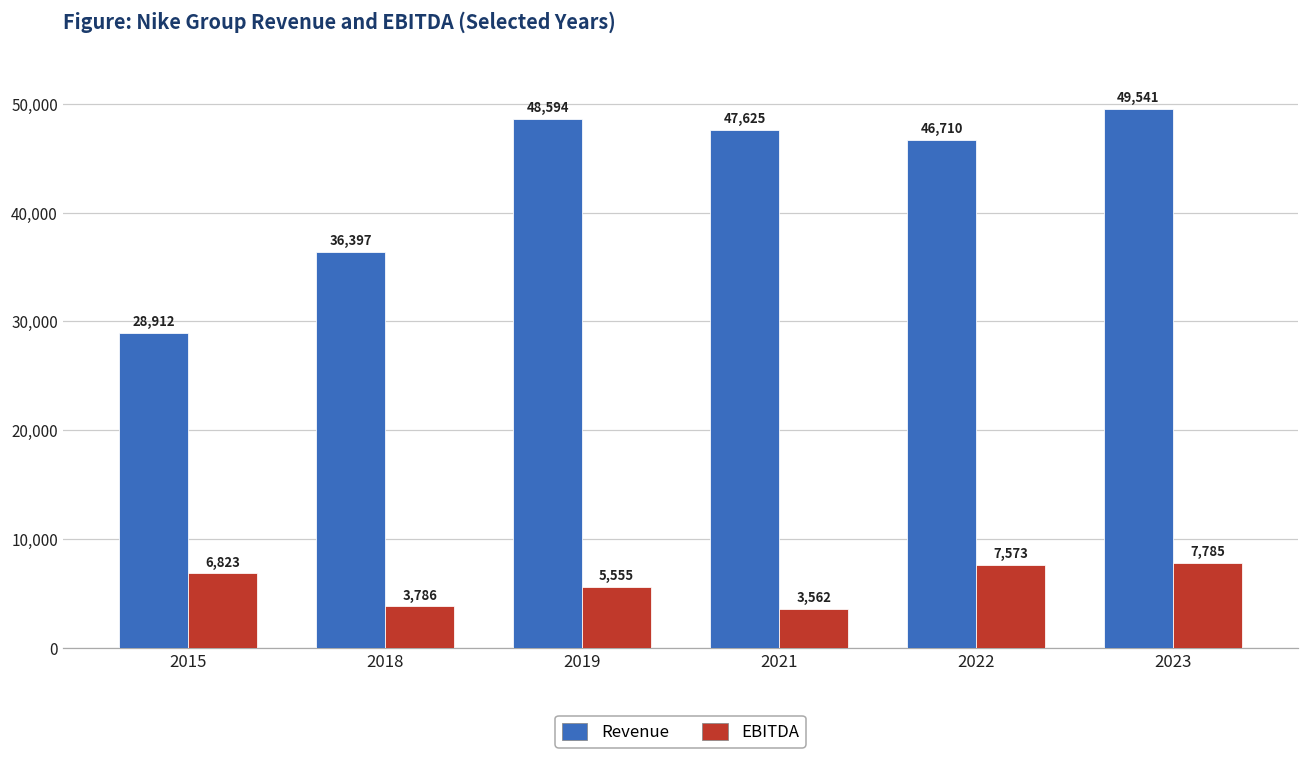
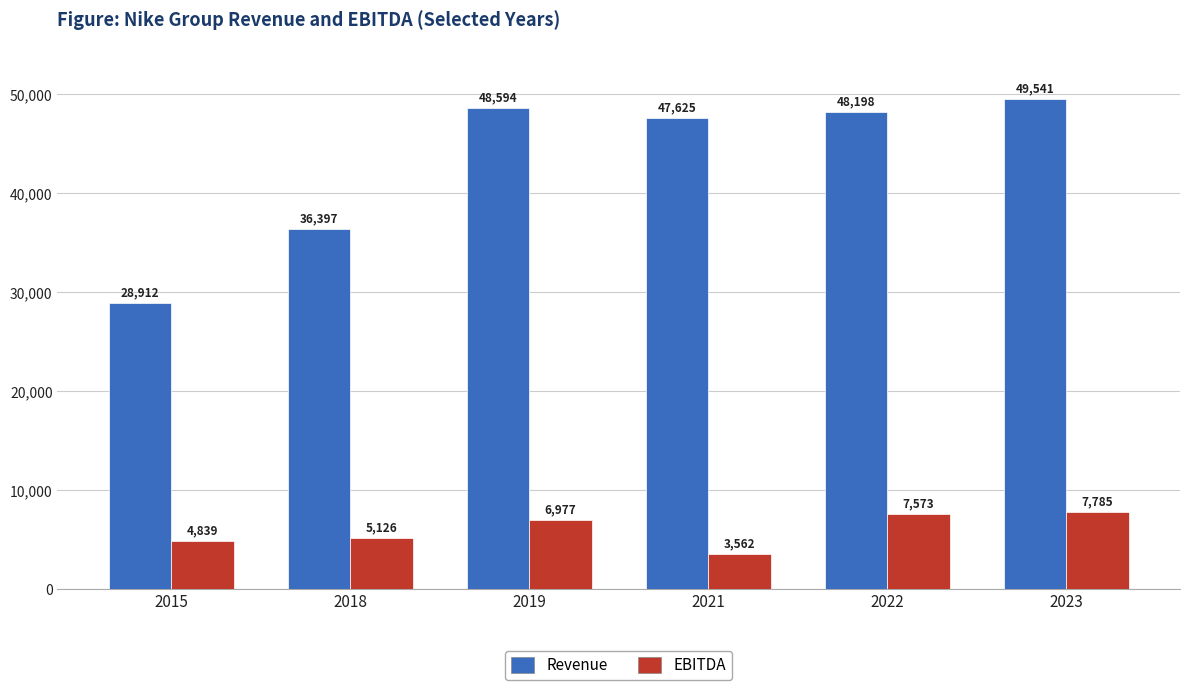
EBITDA, 2015: 6,823 -> 4,839
EBITDA, 2018: 3,786 -> 5,126
EBITDA, 2019: 5,555 -> 6,977
Revenue, 2022: 46,710 -> 48,198
